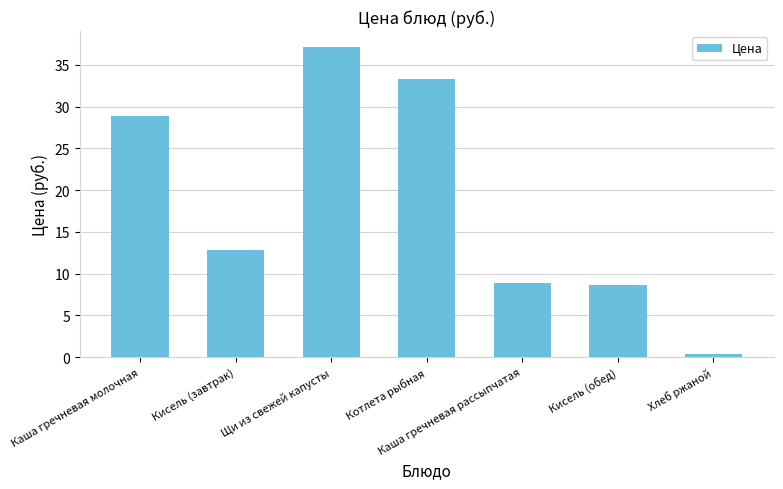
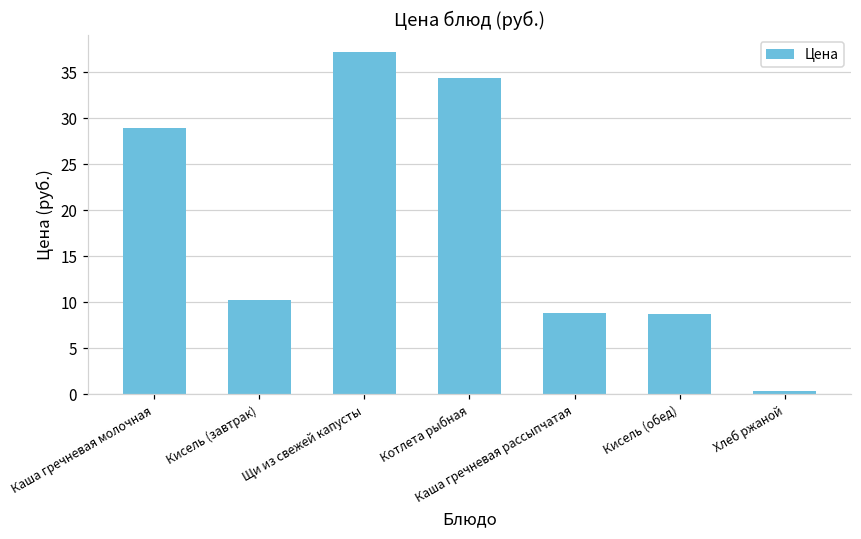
Кисель (завтрак): 13 -> 10
Котлета рыбная: 33 -> 34
